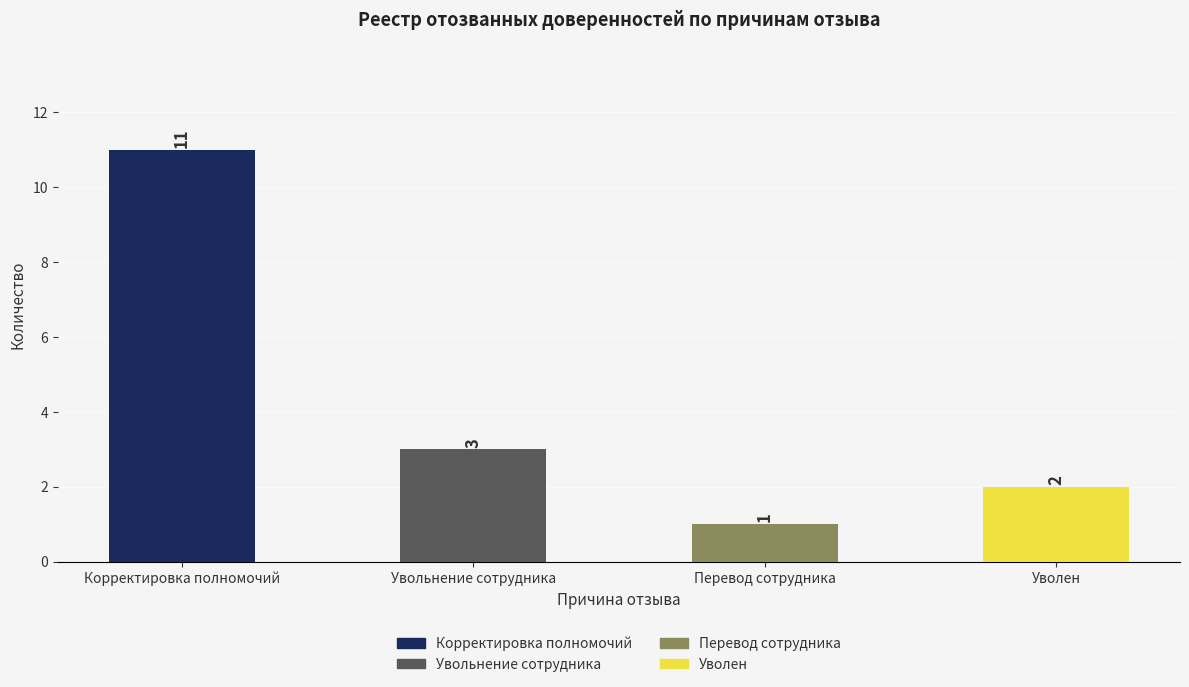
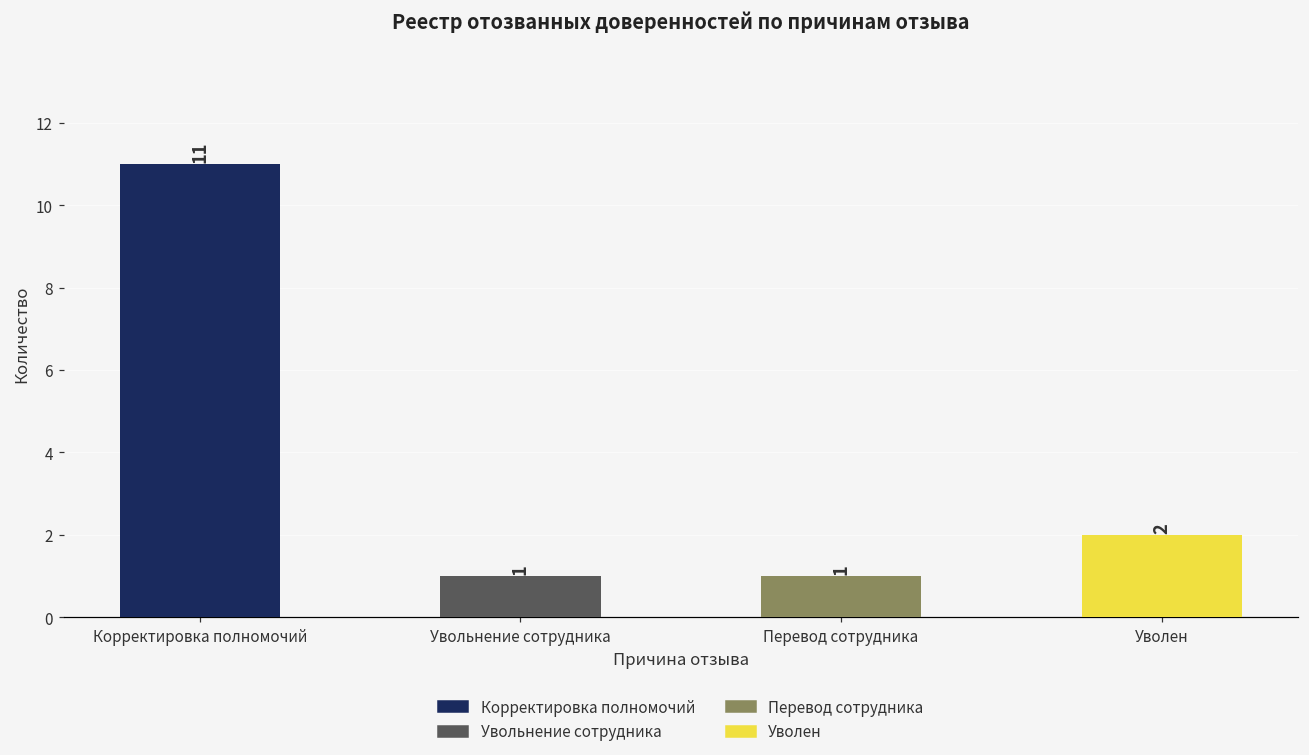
Увольнение сотрудника: 3 -> 1
